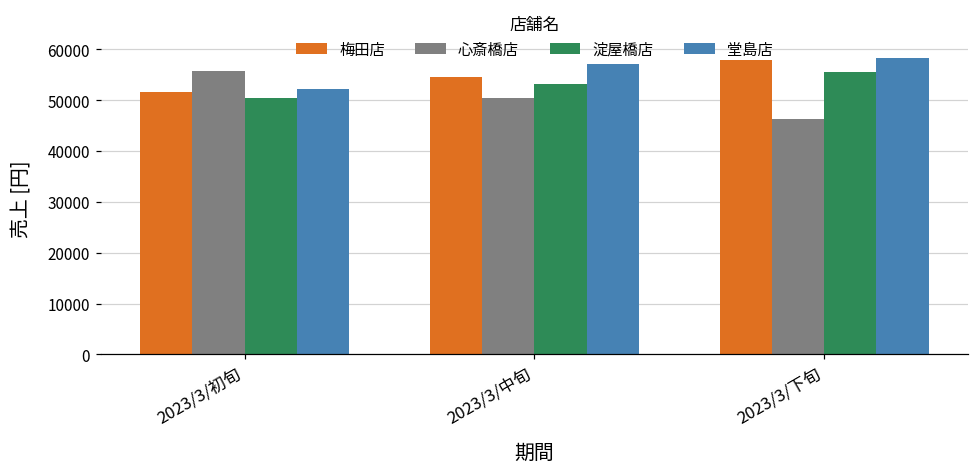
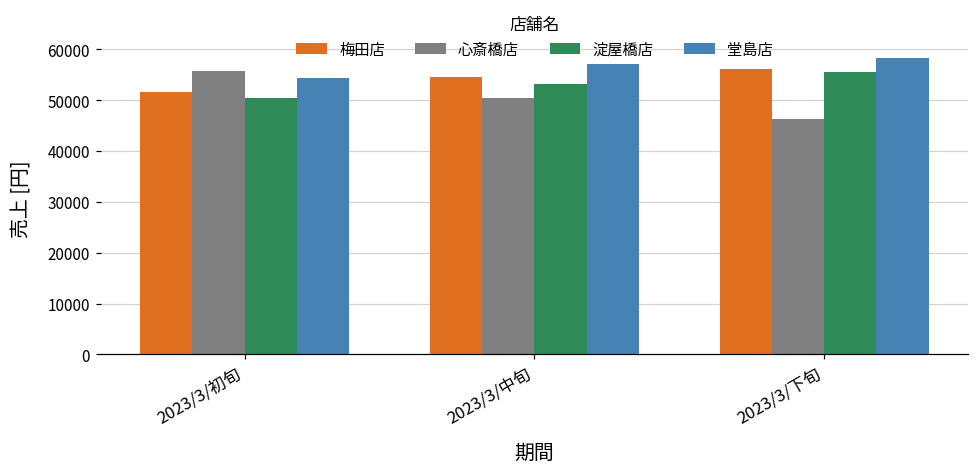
堂島店, 2023/3/初旬: 52000 -> 54000
梅田店, 2023/3/下旬: 58000 -> 56000
